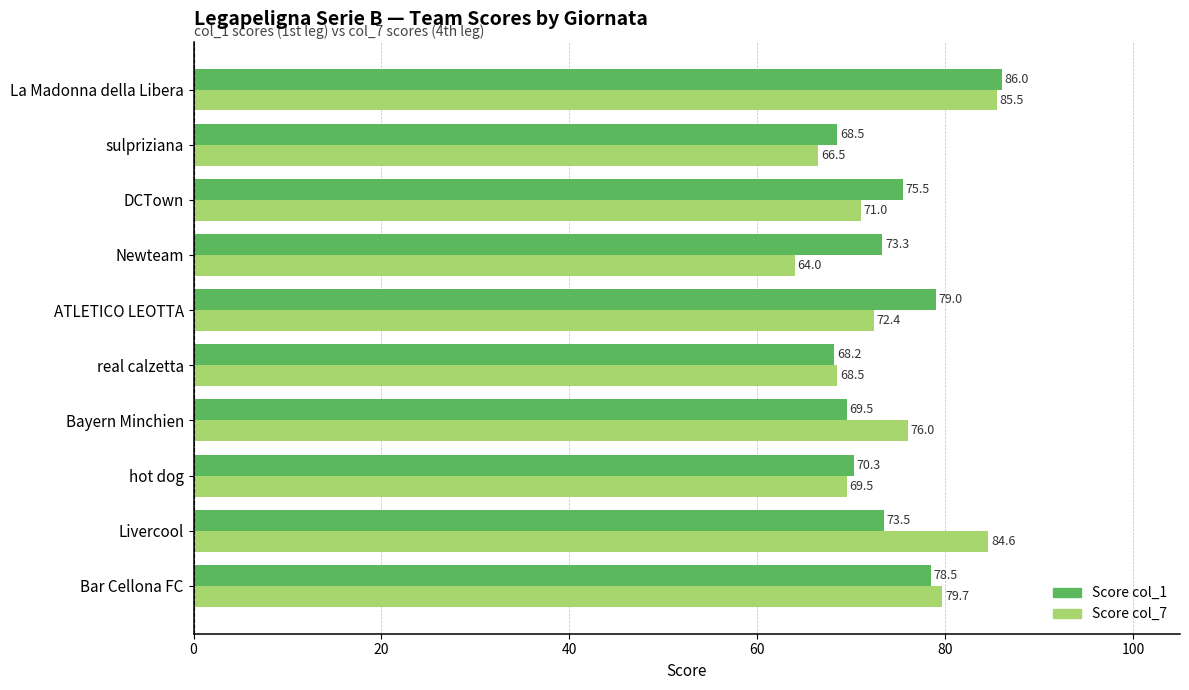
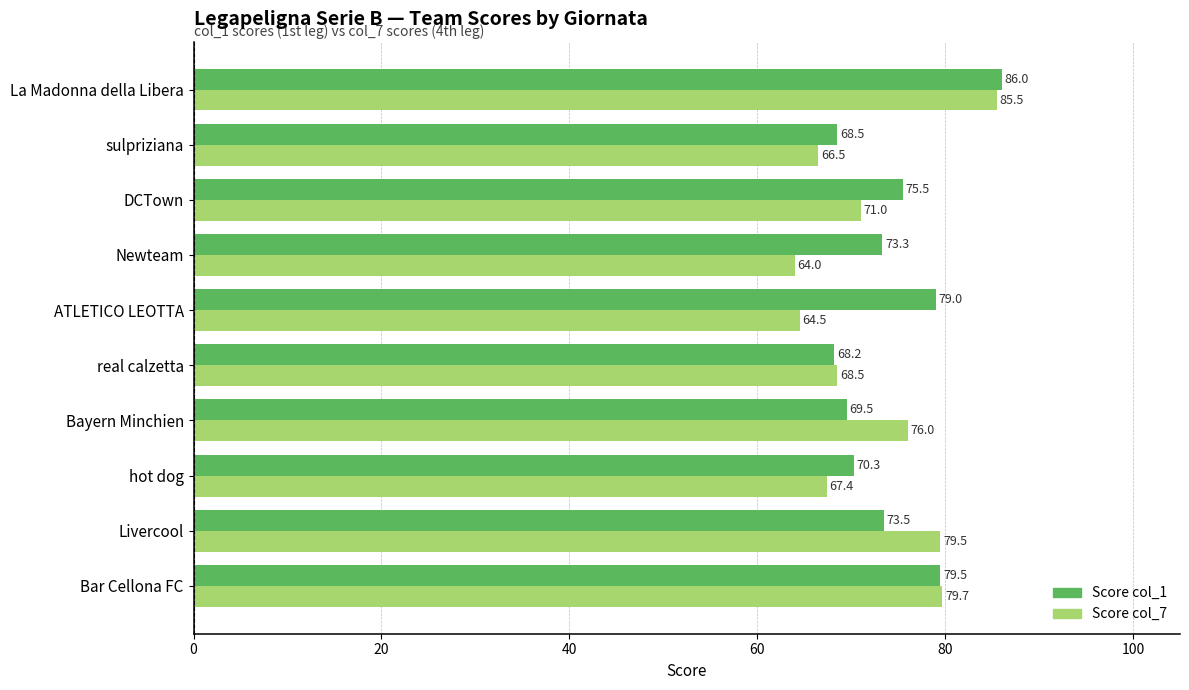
Score col_7, ATLETICO LEOTTA: 72.4 -> 64.5
Score col_7, hot dog: 69.5 -> 67.4
Score col_7, Livercool: 84.6 -> 79.5
Score col_1, Bar Cellona FC: 78.5 -> 79.5
